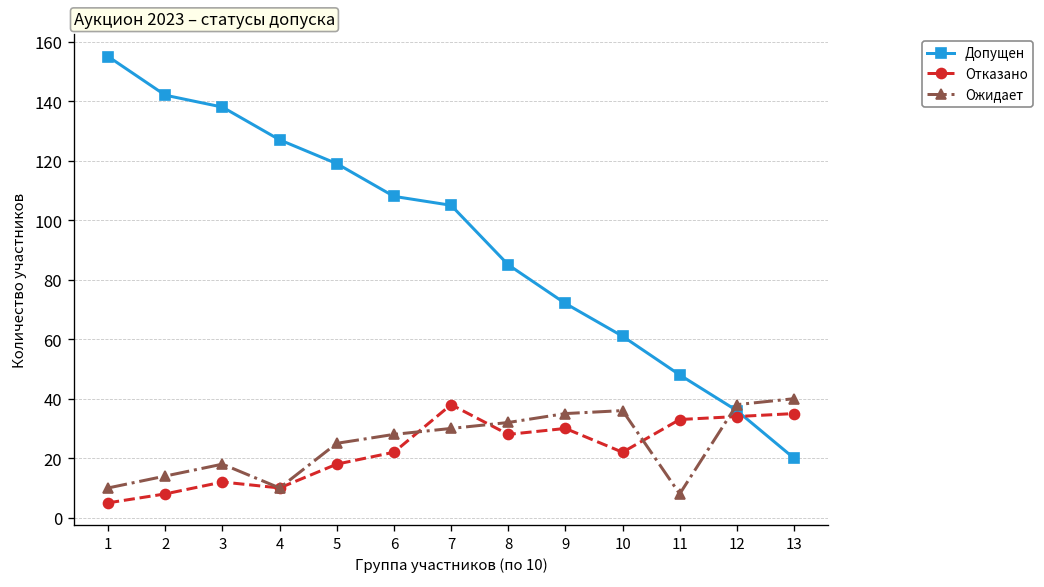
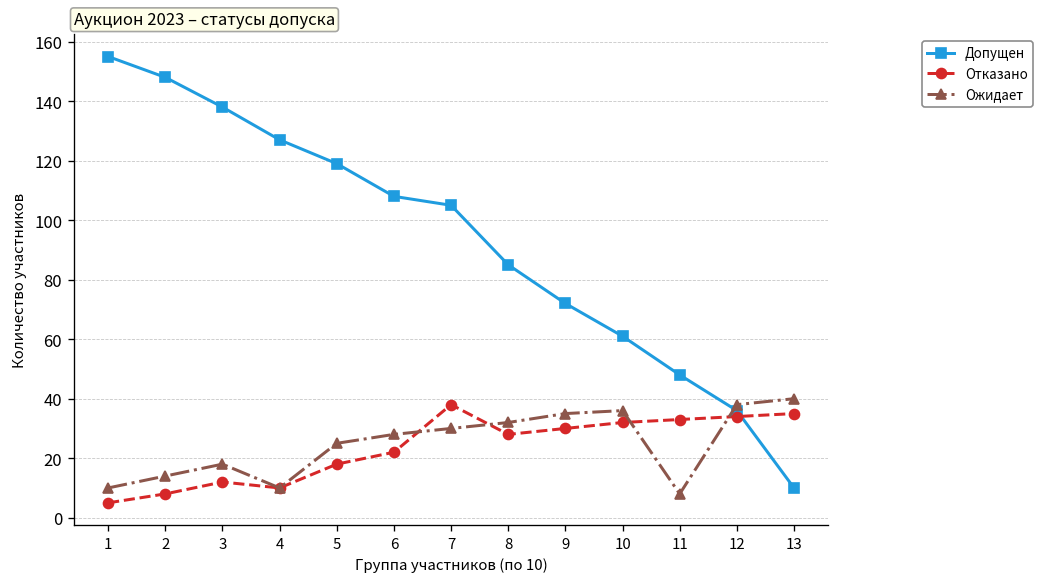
Допущен, 2: 142 -> 148
Отказано, 10: 22 -> 32
Допущен, 13: 20 -> 10
